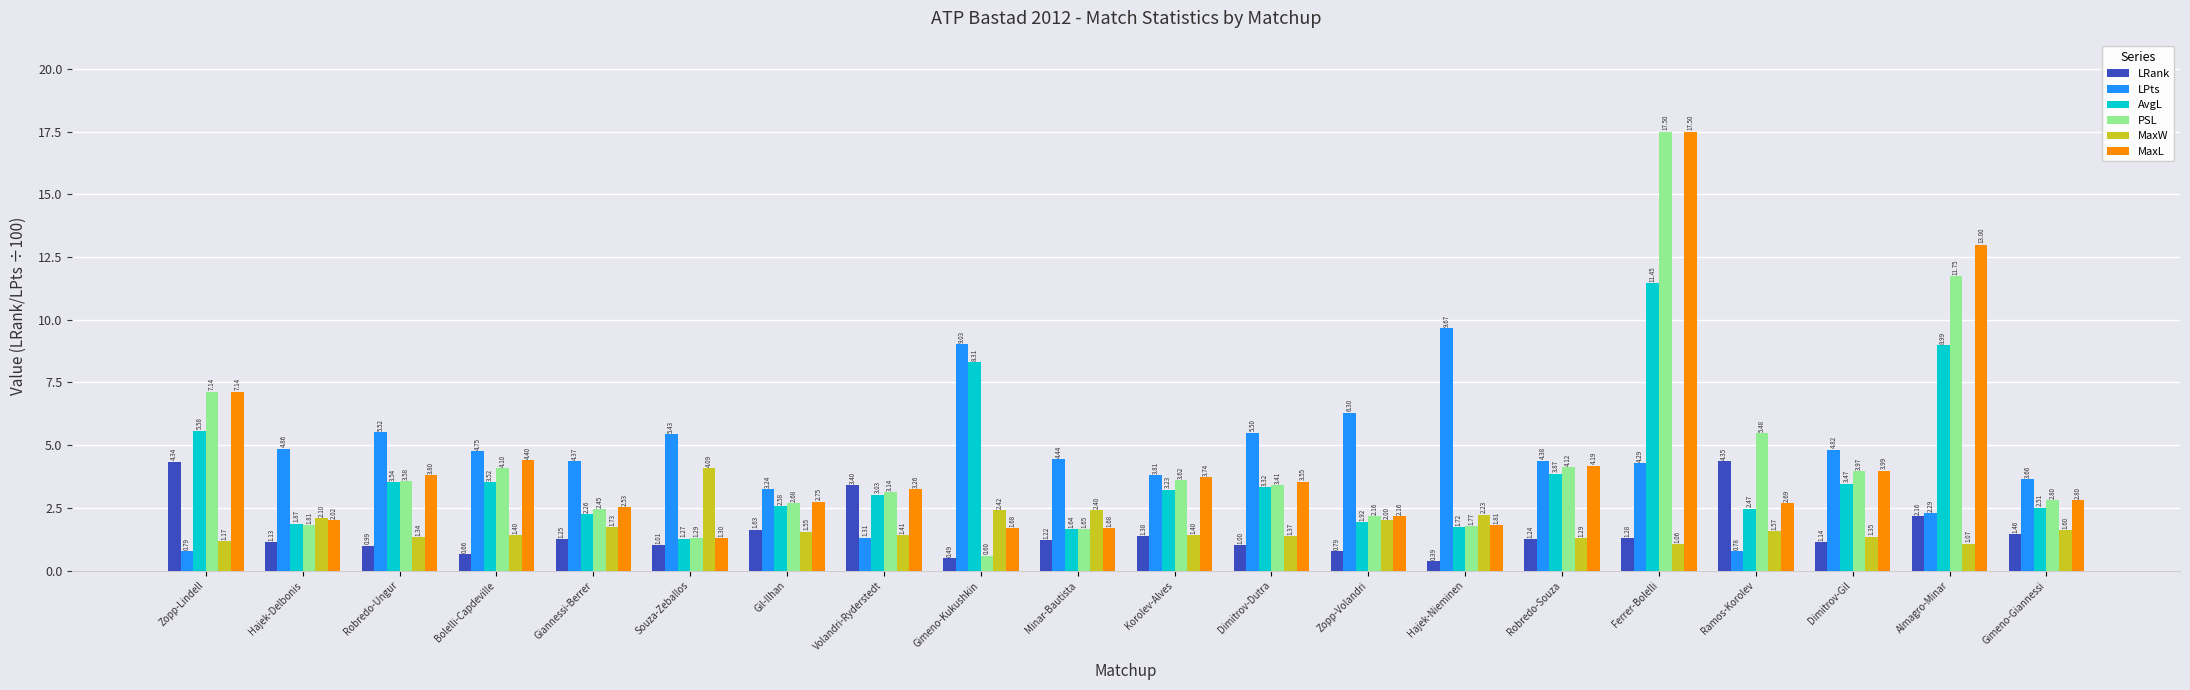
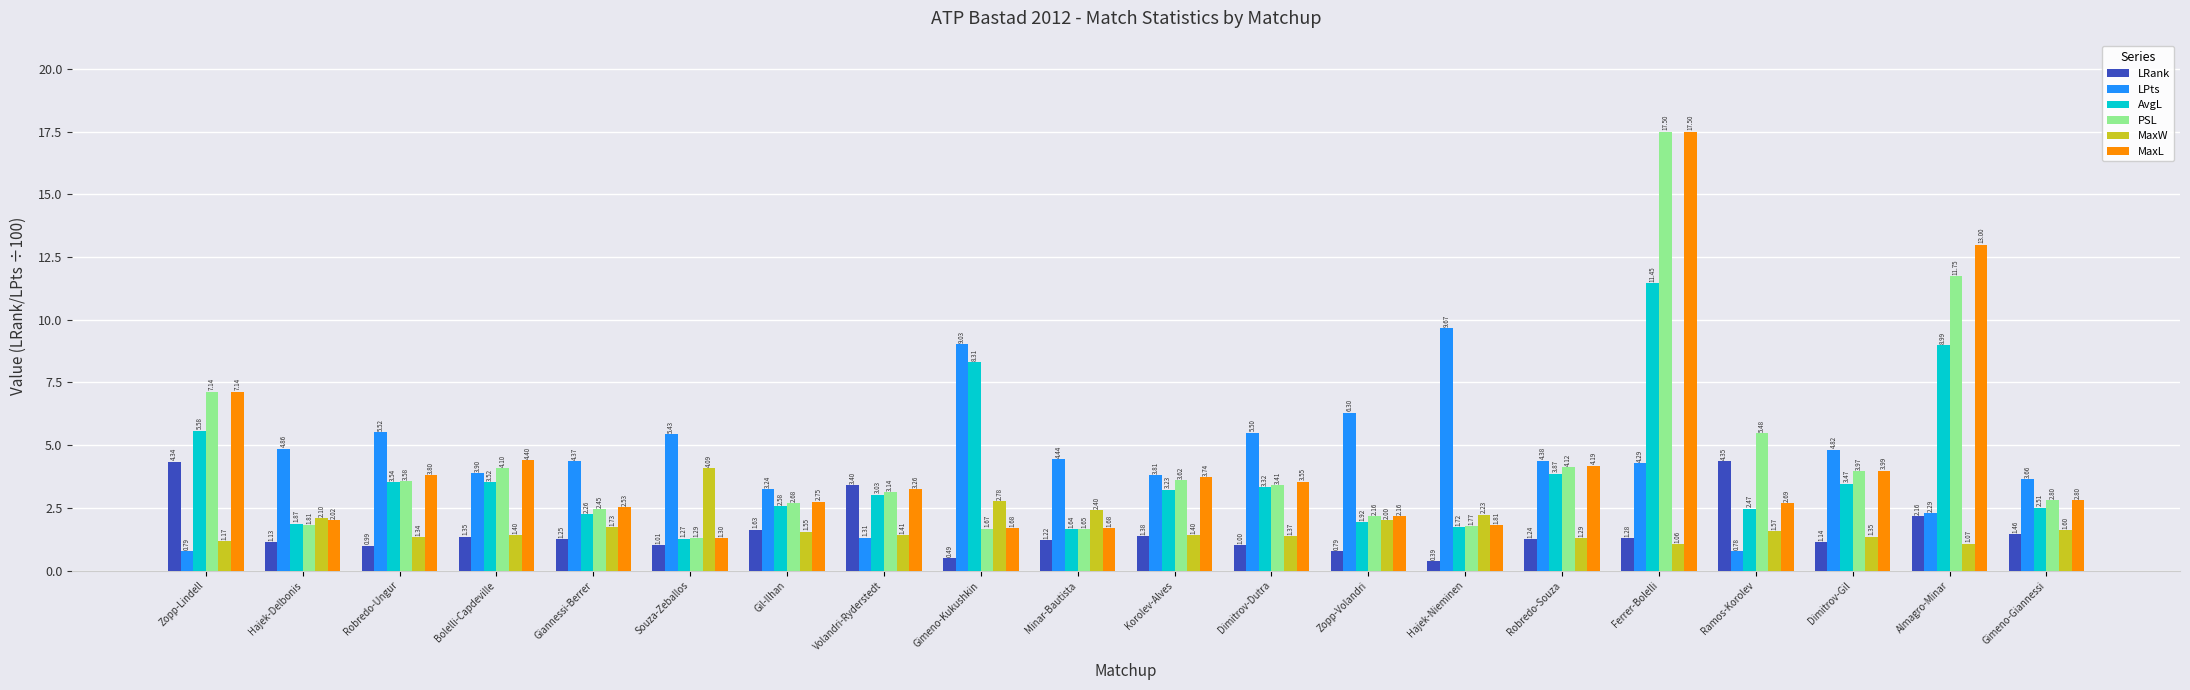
LRank, Bolelli-Capdeville: 0.66 -> 1.35
LPts, Bolelli-Capdeville: 4.75 -> 3.90
PSL, Gimeno-Kukushkin: 0.60 -> 1.67
MaxW, Gimeno-Kukushkin: 2.42 -> 2.78
